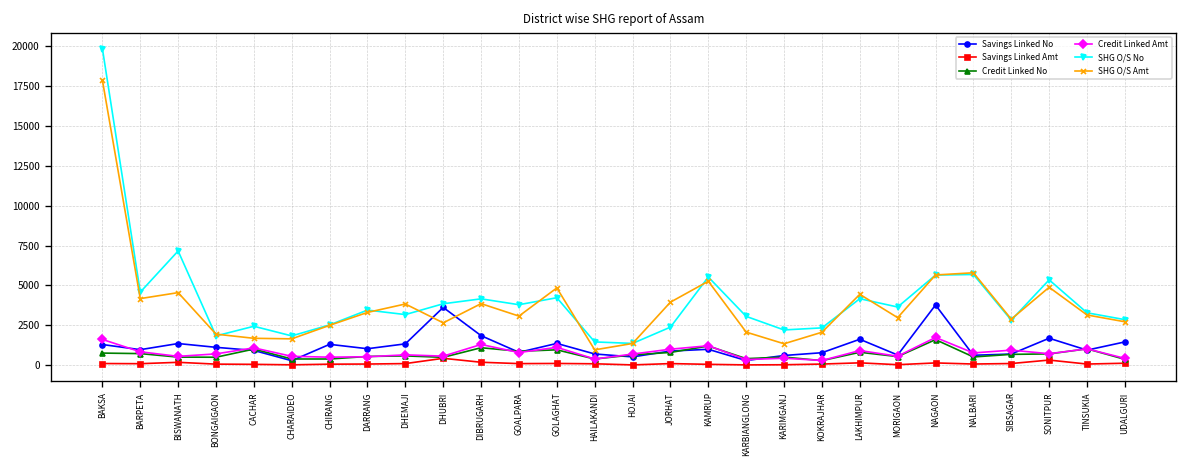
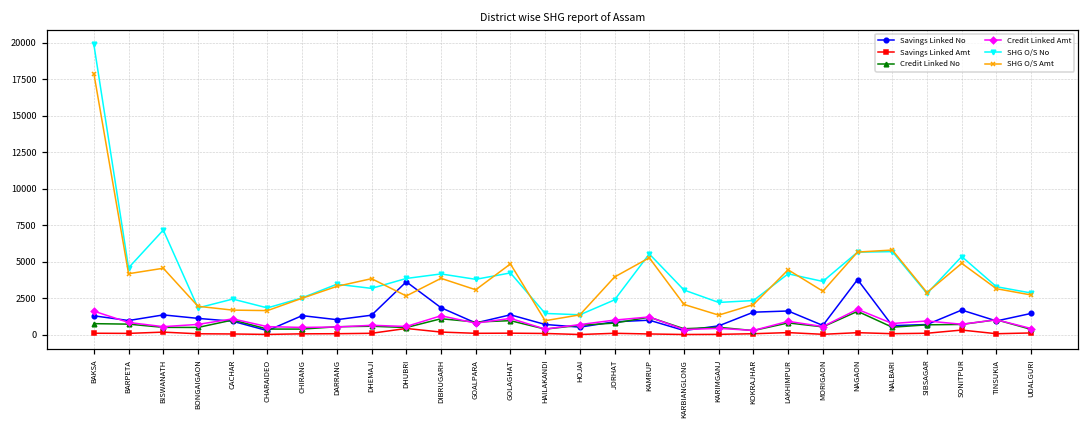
Savings Linked No, KOKRAJHAR: 800 -> 1500
